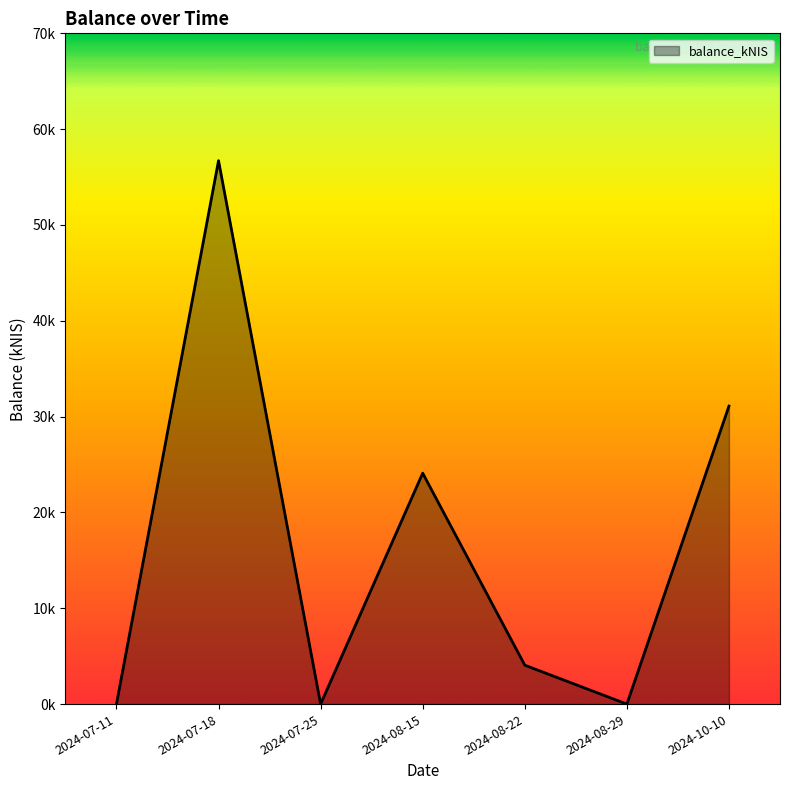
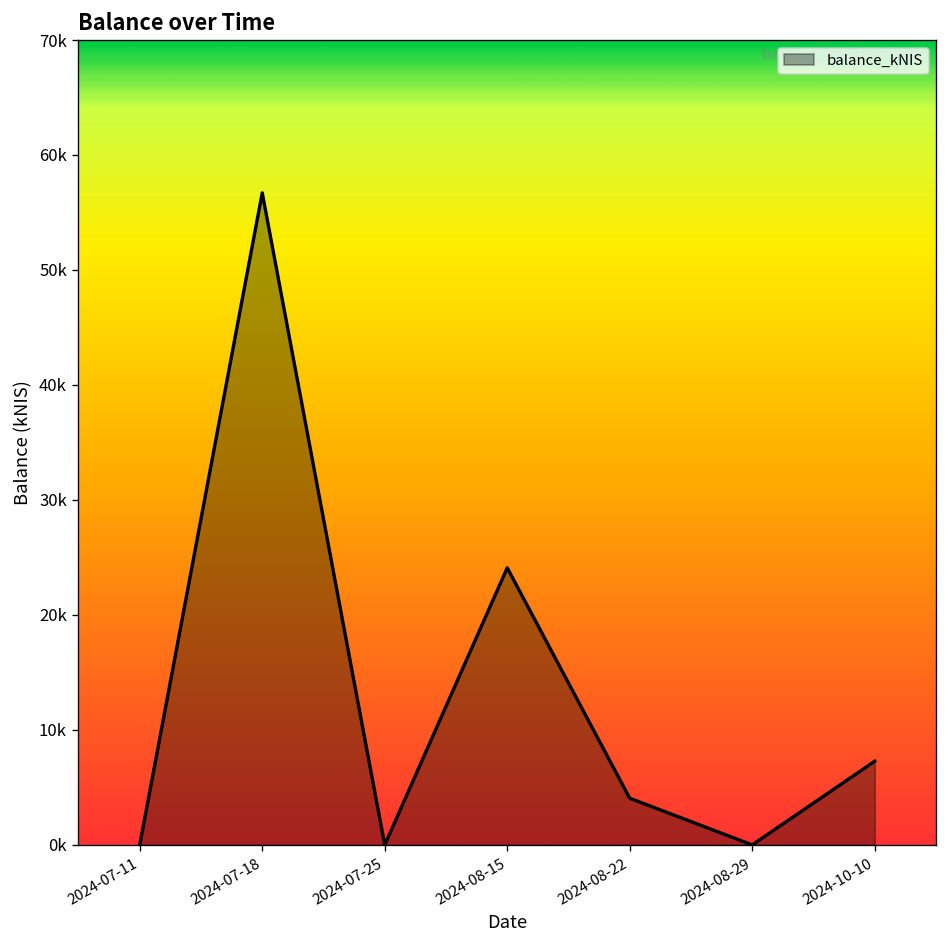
2024-10-10: 31000 -> 7000
